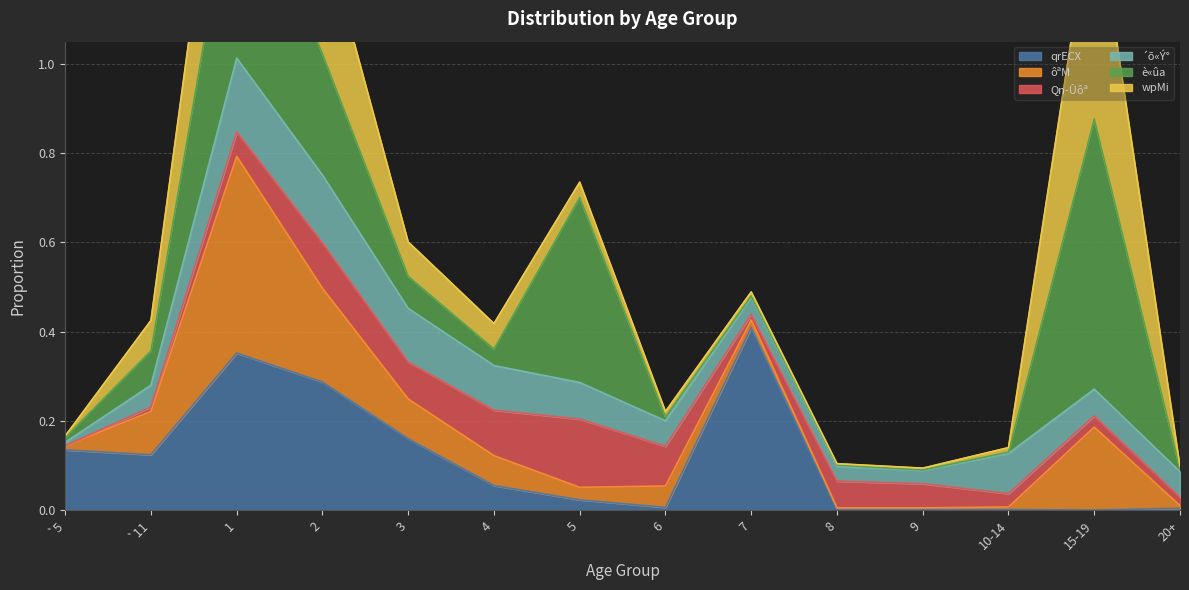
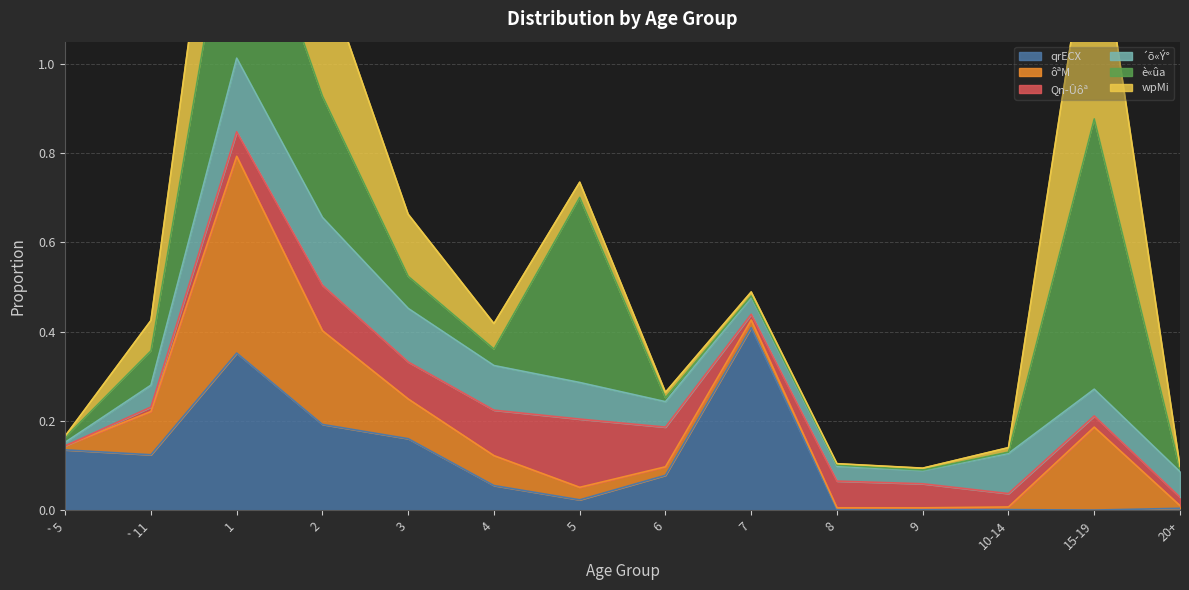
qrECX, 2: 0.29 -> 0.19
wpMi, 3: 0.08 -> 0.14
qrECX, 6: 0.01 -> 0.08
ôªM, 6: 0.05 -> 0.02
